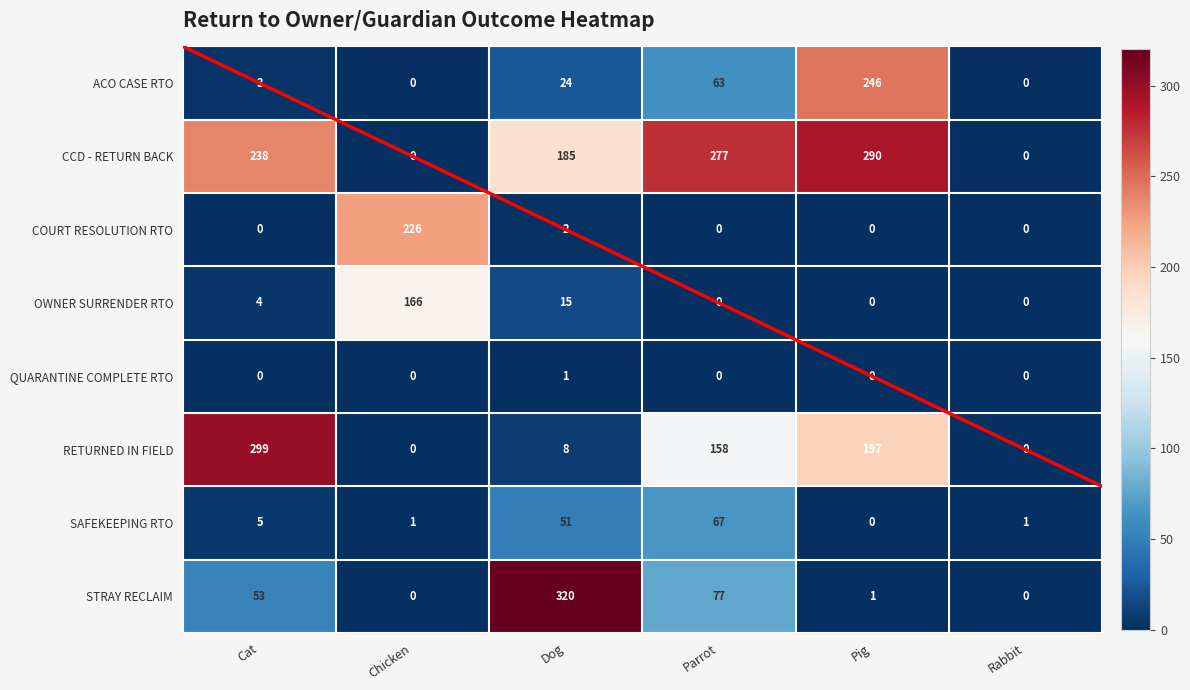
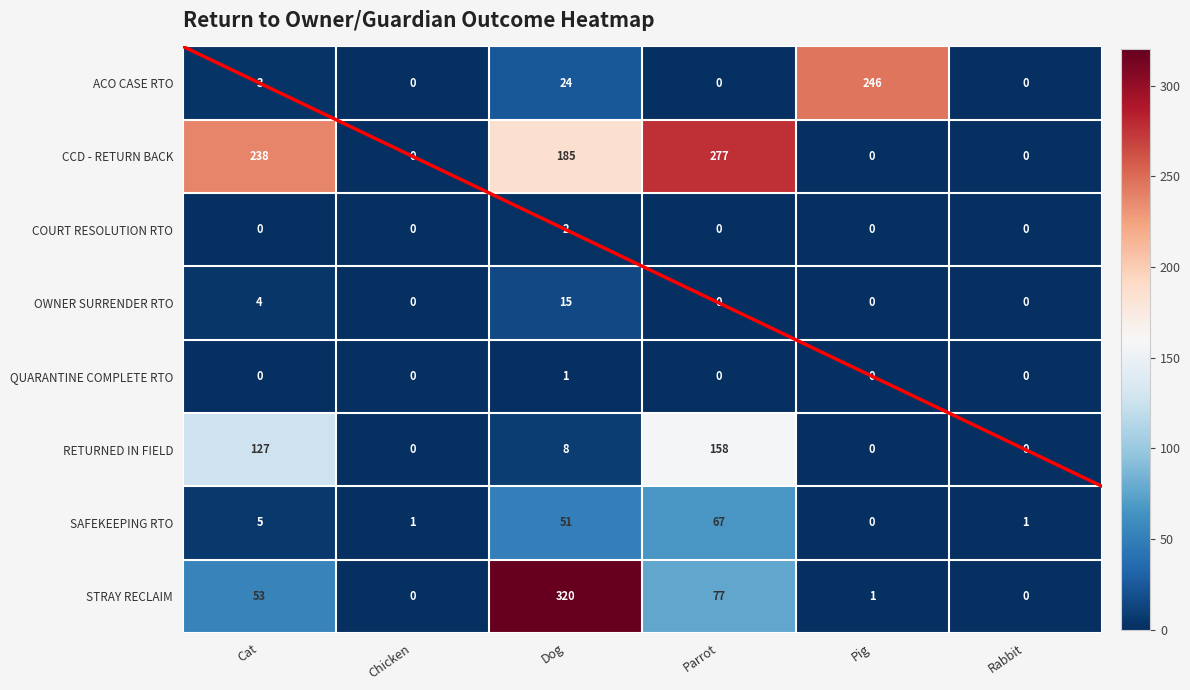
ACO CASE RTO, Parrot: 63 -> 0
CCD - RETURN BACK, Pig: 290 -> 0
COURT RESOLUTION RTO, Chicken: 226 -> 0
OWNER SURRENDER RTO, Chicken: 166 -> 0
RETURNED IN FIELD, Cat: 299 -> 127
RETURNED IN FIELD, Pig: 197 -> 0
